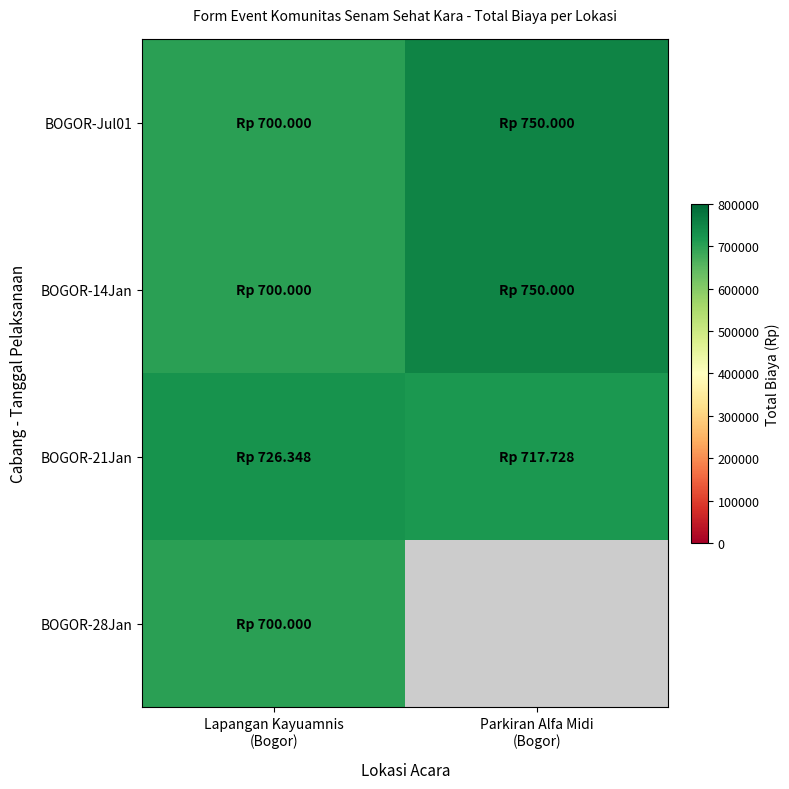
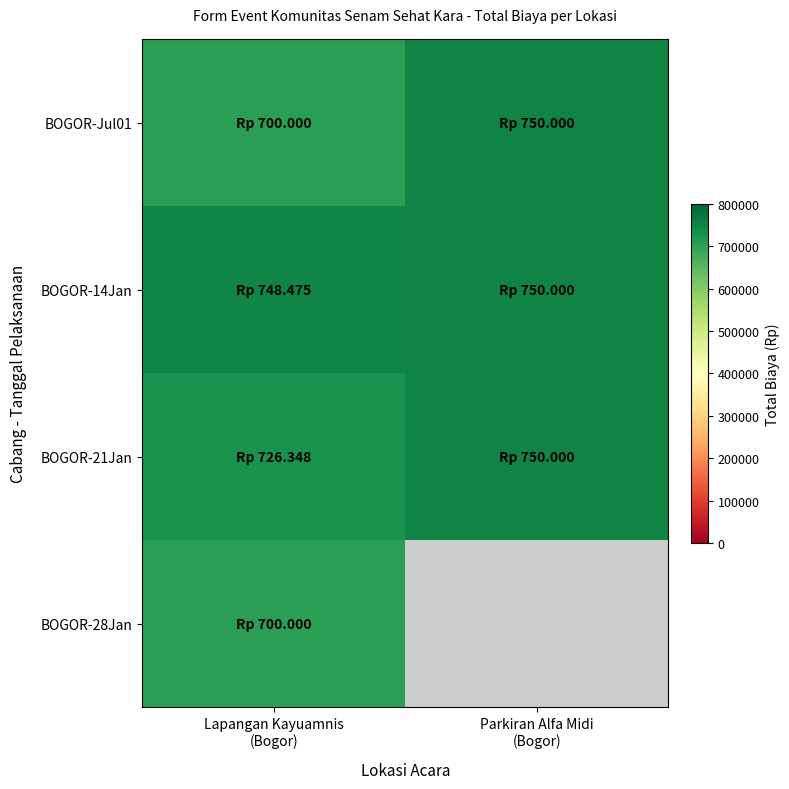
BOGOR-14Jan, Lapangan Kayuamnis (Bogor): 700.000 -> 748.475
BOGOR-21Jan, Parkiran Alfa Midi (Bogor): 717.728 -> 750.000
